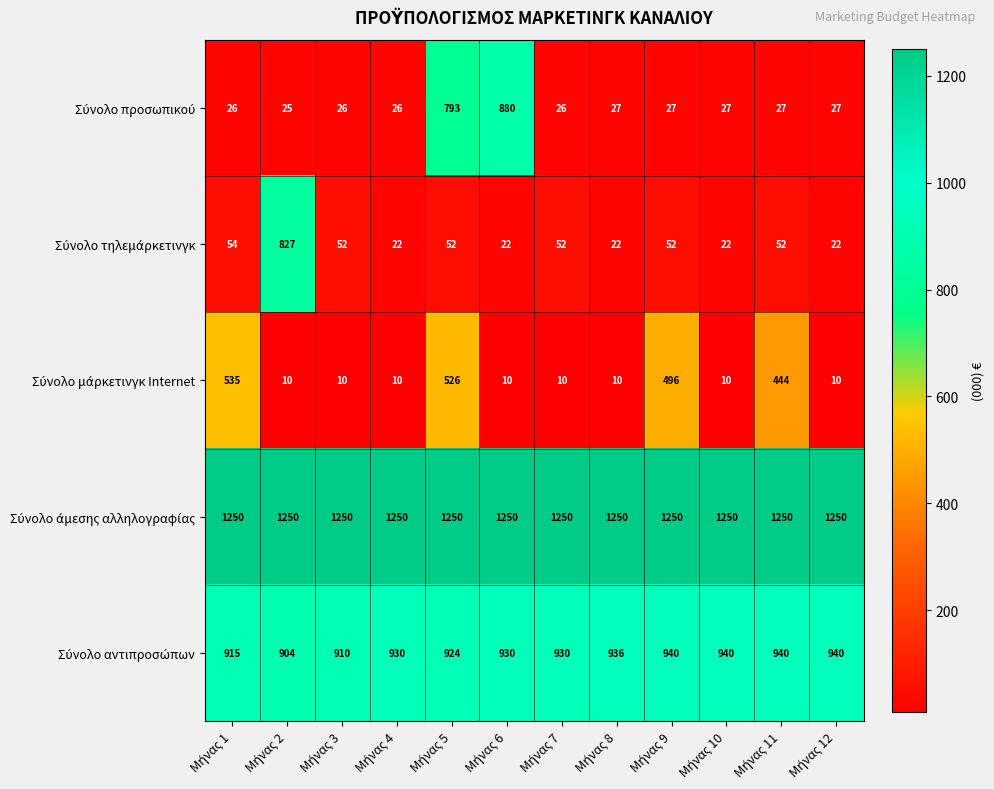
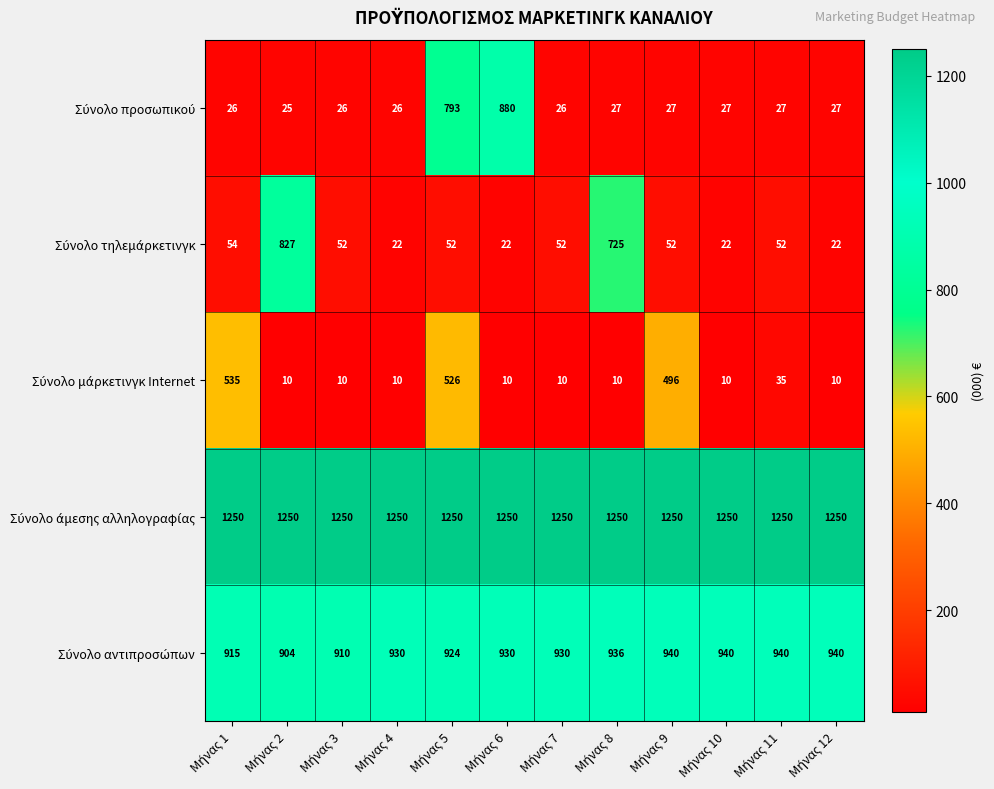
Σύνολο τηλεμάρκετινγκ, Μήνας 8: 22 -> 725
Σύνολο μάρκετινγκ Internet, Μήνας 11: 444 -> 35
